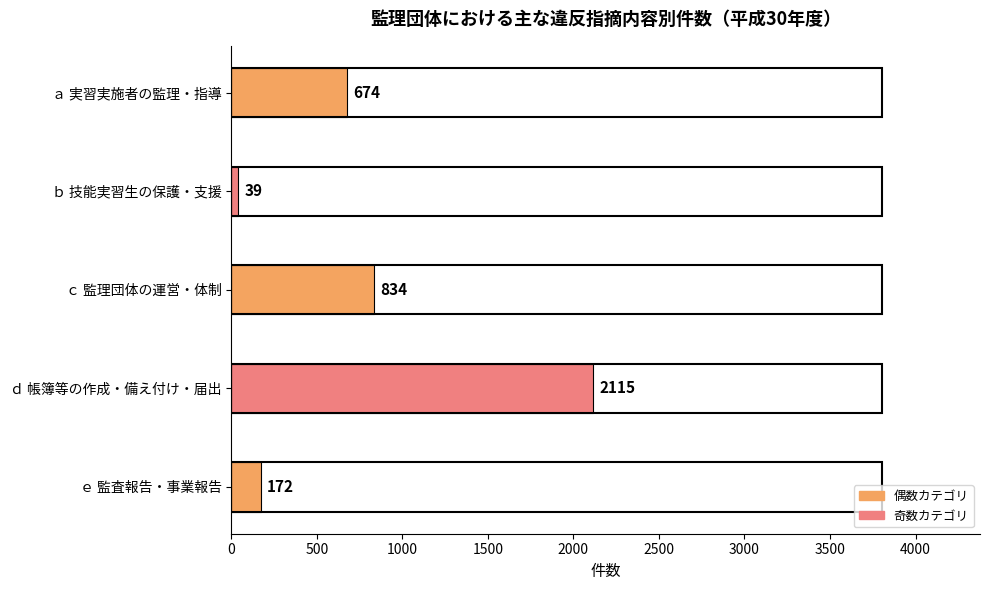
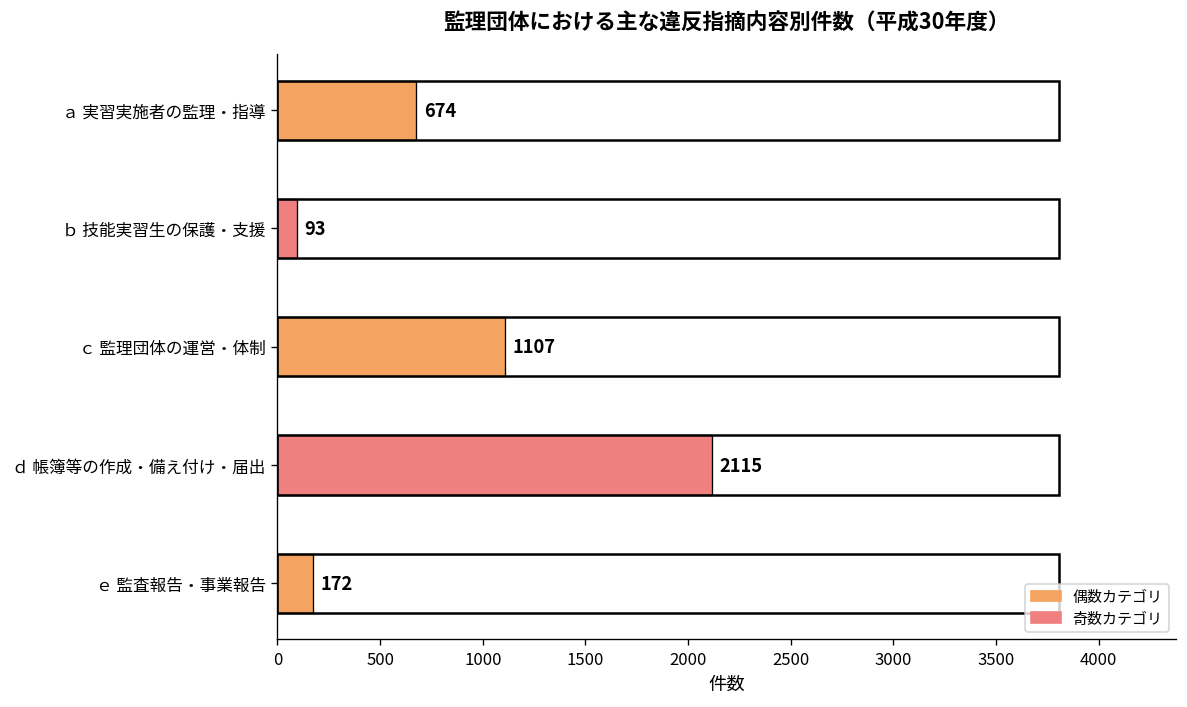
ｂ 技能実習生の保護・支援: 39 -> 93
ｃ 監理団体の運営・体制: 834 -> 1107
